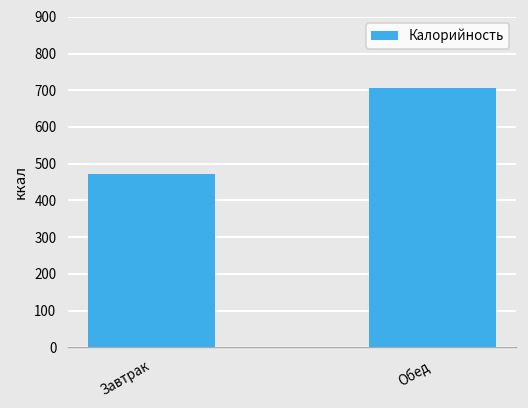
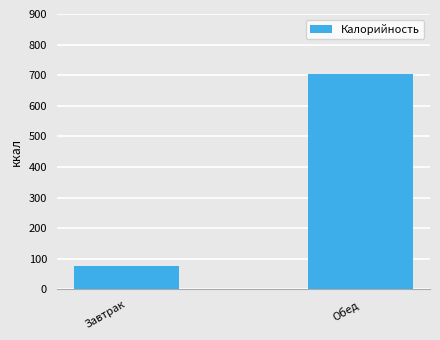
Завтрак: 470 -> 80
